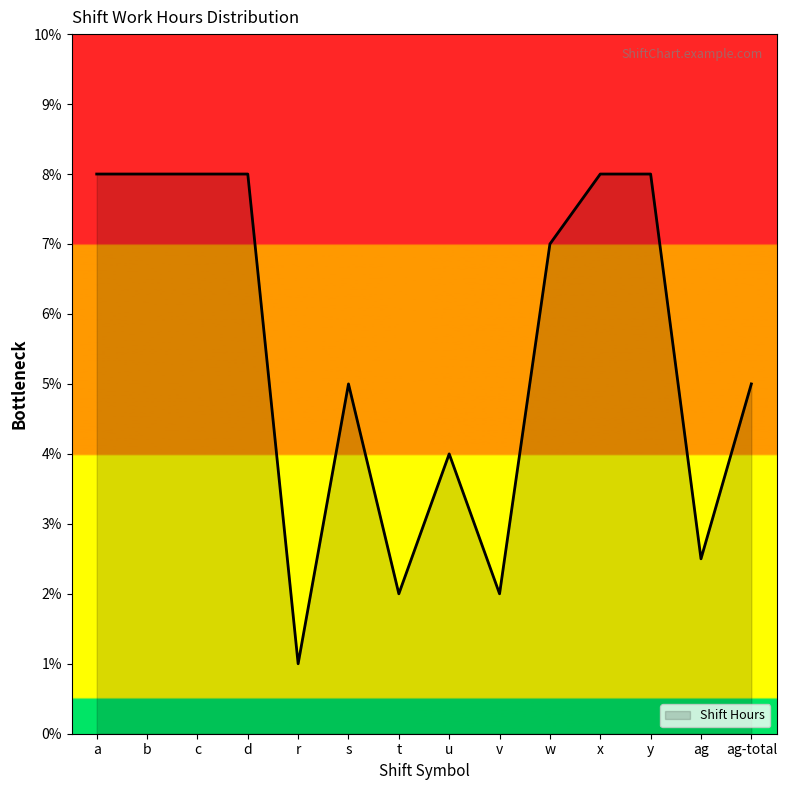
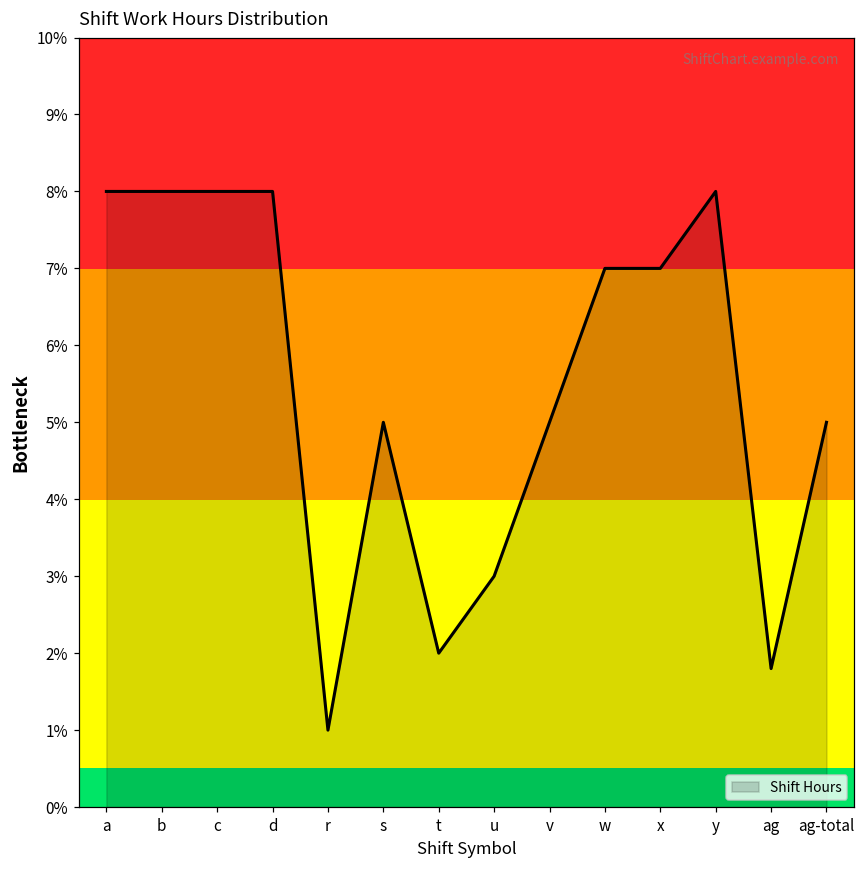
u: 4% -> 3%
v: 2% -> 5%
x: 8% -> 7%
ag: 2.5% -> 1.8%
